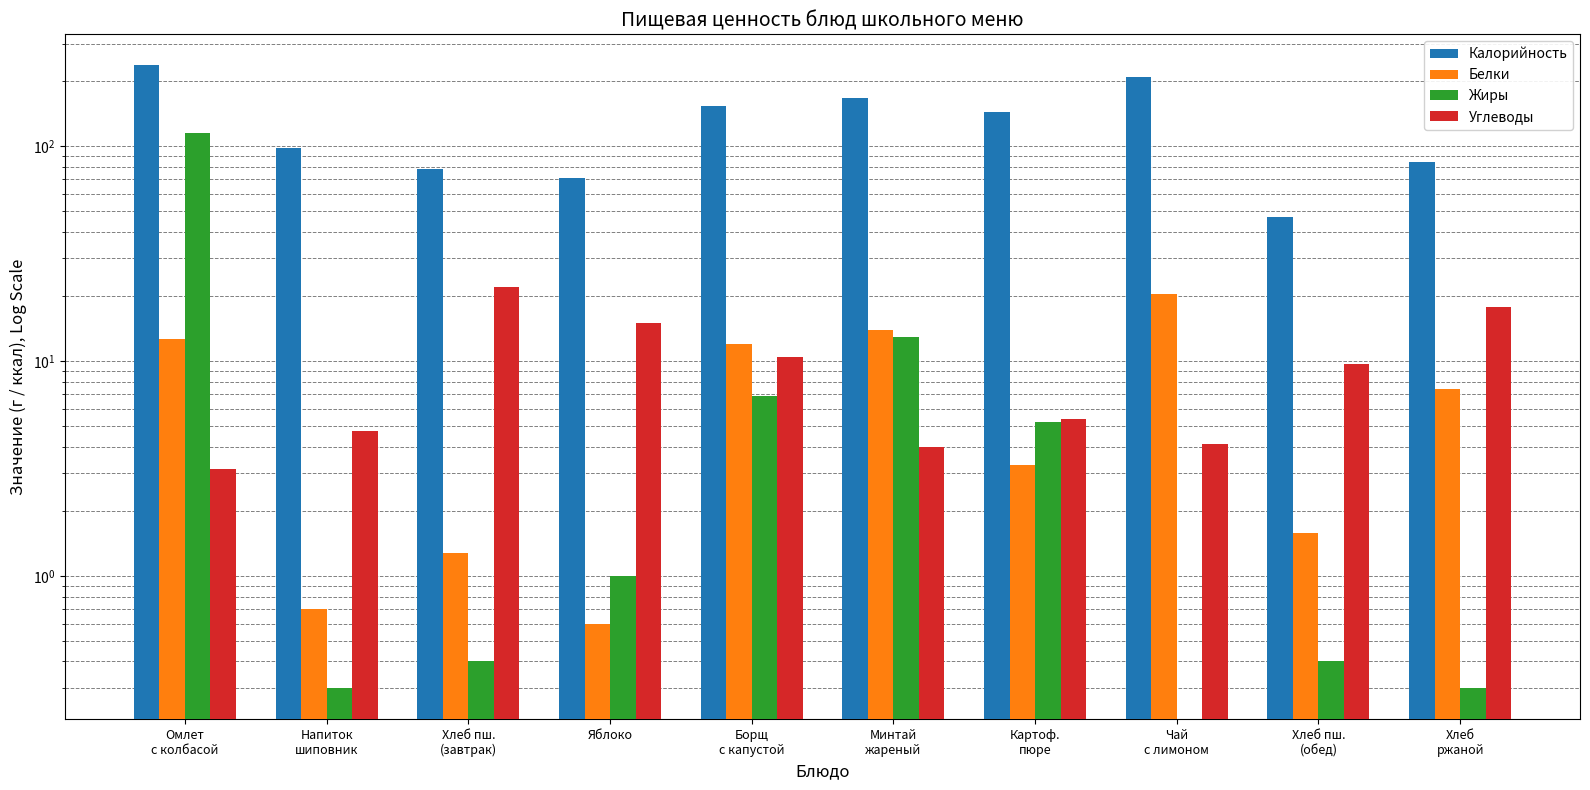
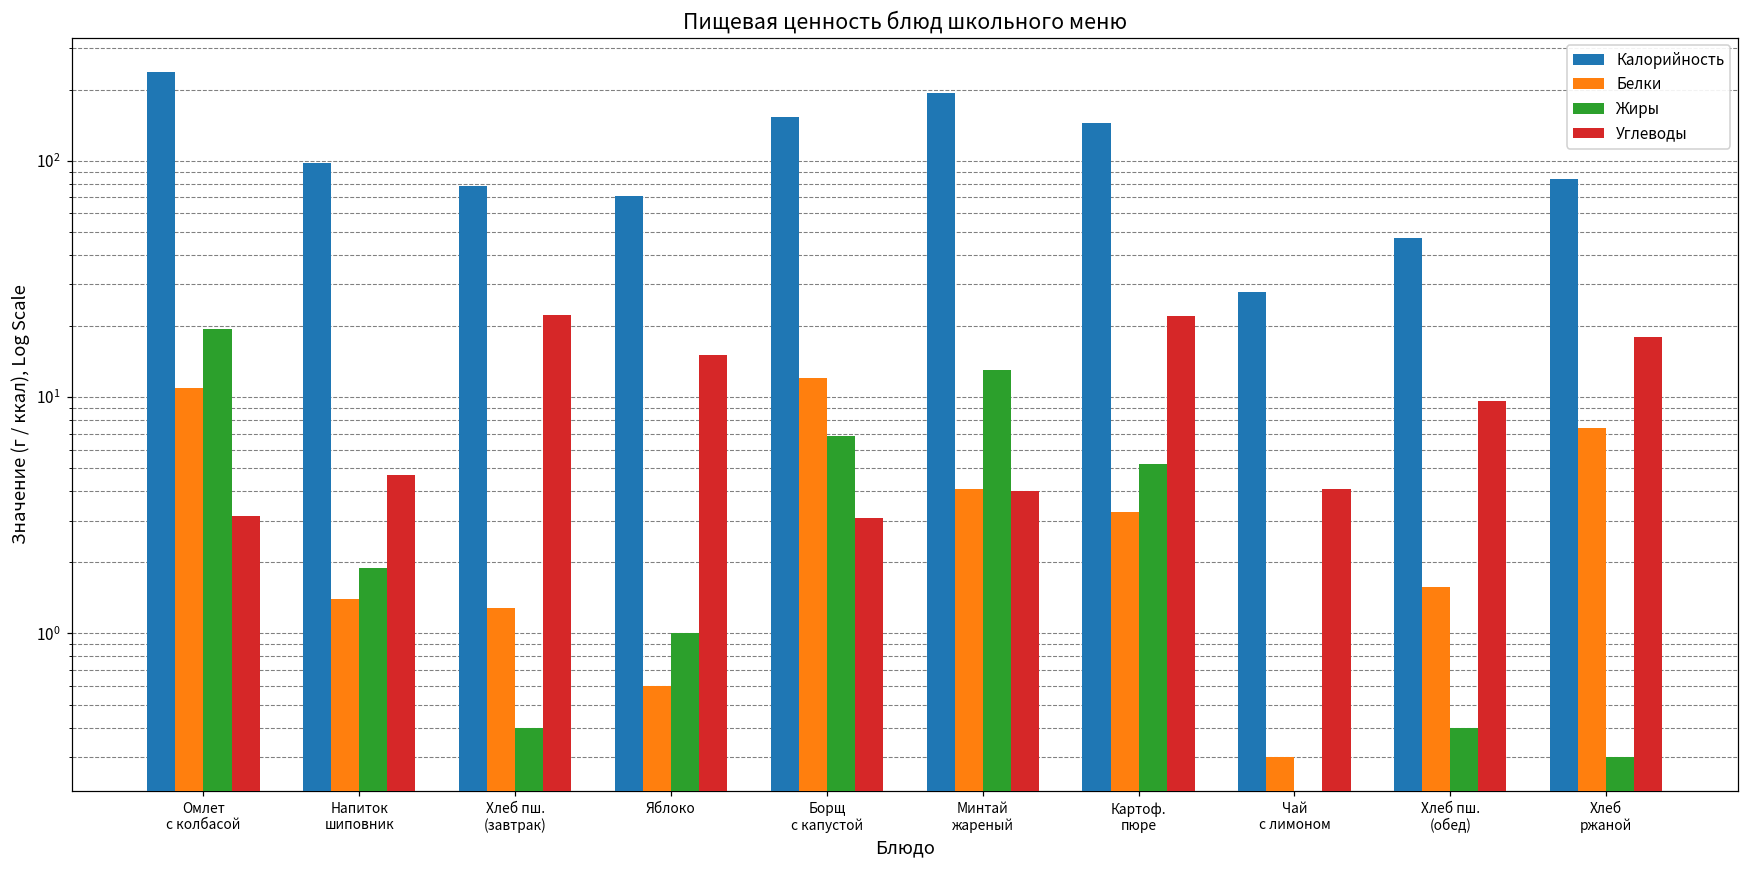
Белки, Омлет с колбасой: 13 -> 11
Жиры, Омлет с колбасой: 120 -> 19
Белки, Напиток шиповник: 0.7 -> 1.4
Жиры, Напиток шиповник: 0.3 -> 1.9
Углеводы, Борщ с капустой: 10 -> 3.1
Калорийность, Минтай жареный: 170 -> 190
Белки, Минтай жареный: 14 -> 4.1
Углеводы, Картоф. пюре: 5.4 -> 22
Калорийность, Чай с лимоном: 210 -> 28
Белки, Чай с лимоном: 21 -> 0.3
